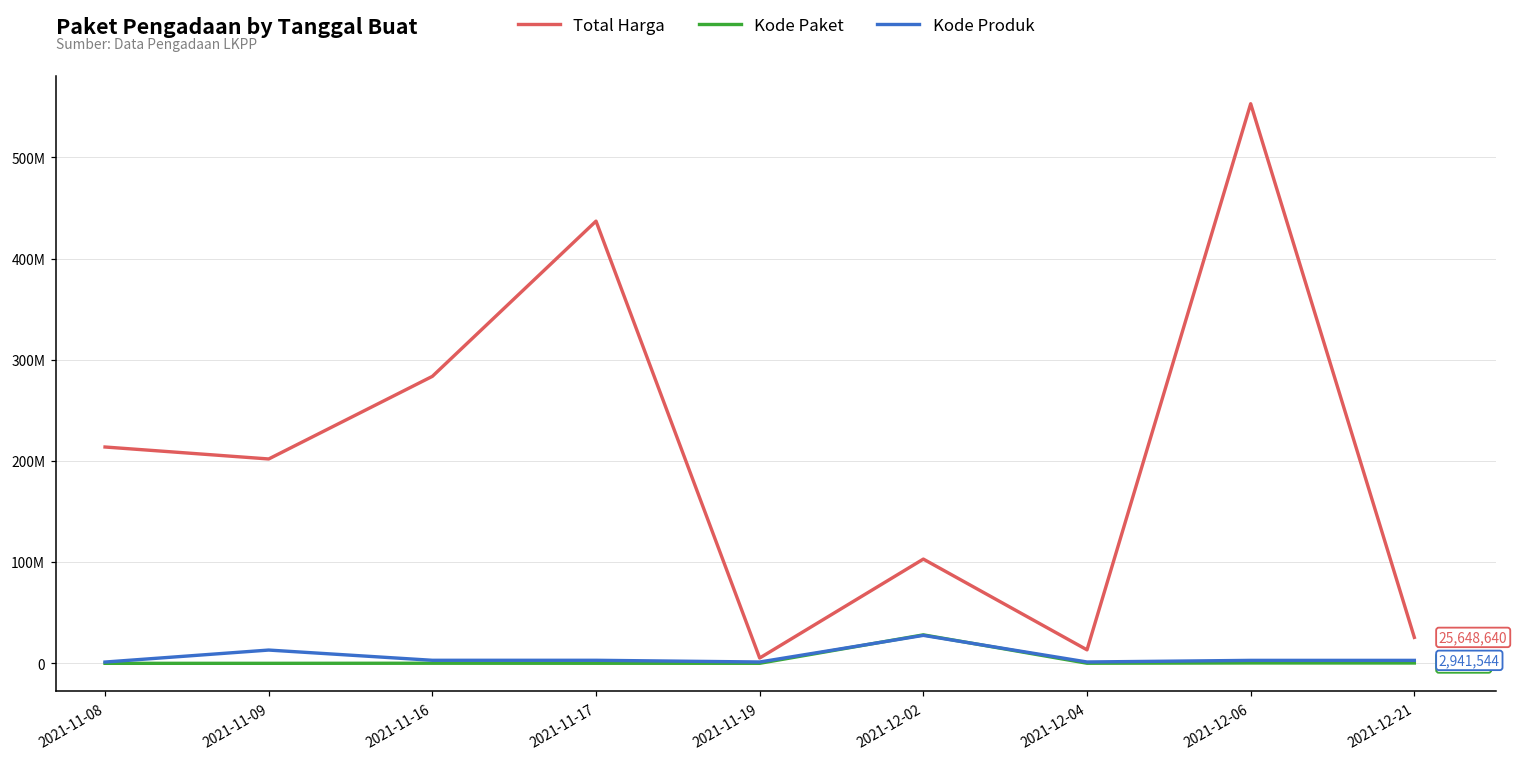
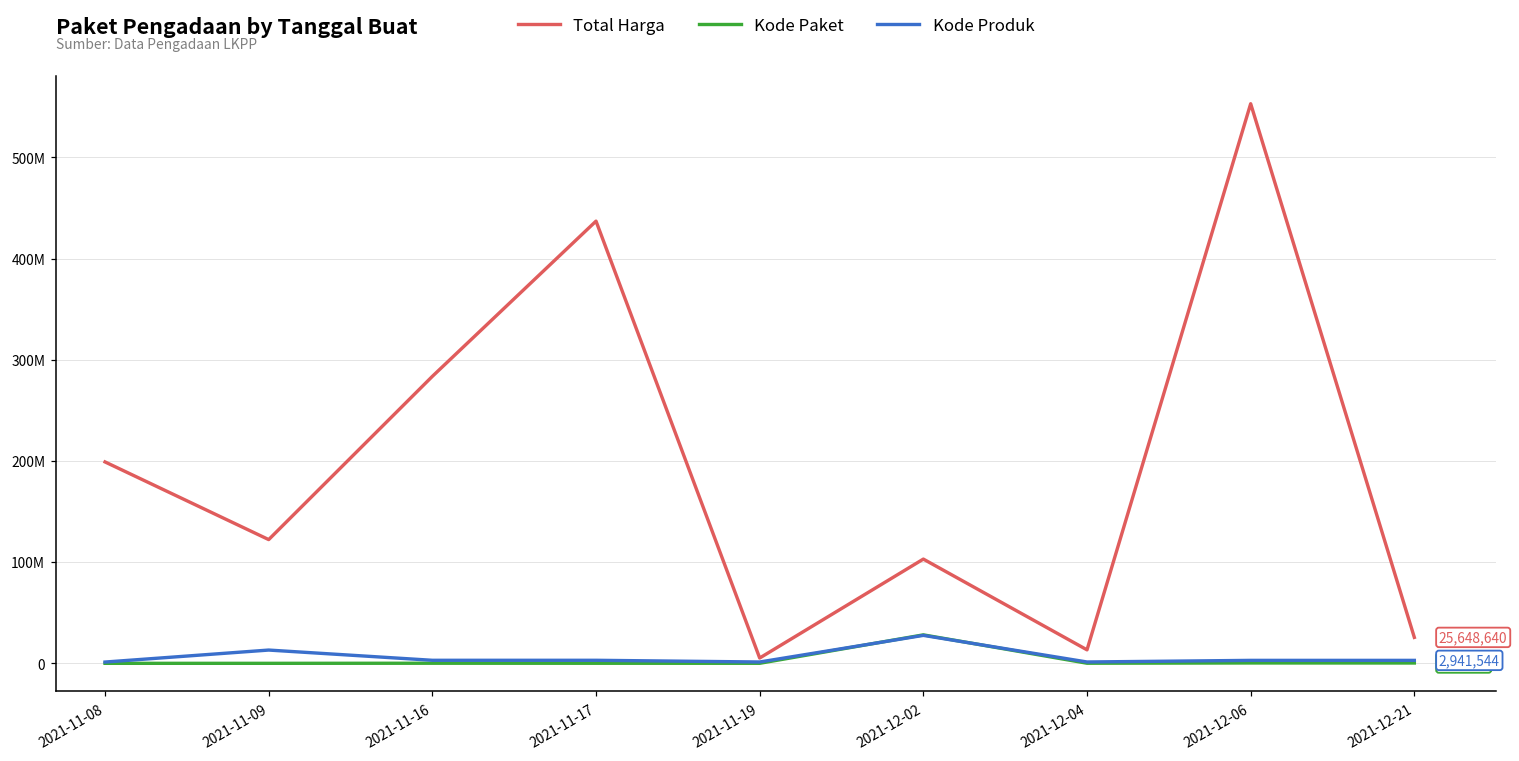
Total Harga, 2021-11-08: 210000000 -> 200000000
Total Harga, 2021-11-09: 200000000 -> 120000000
